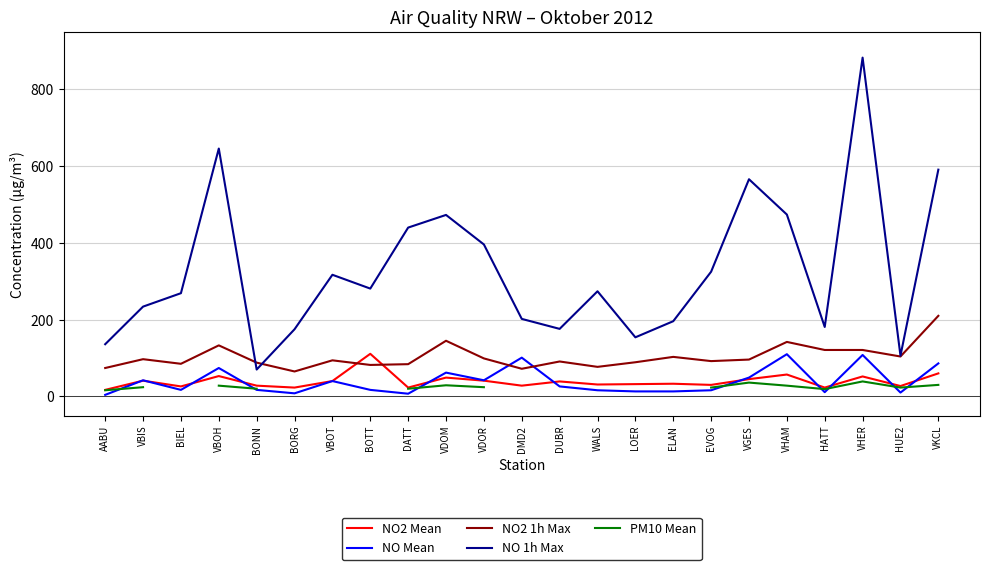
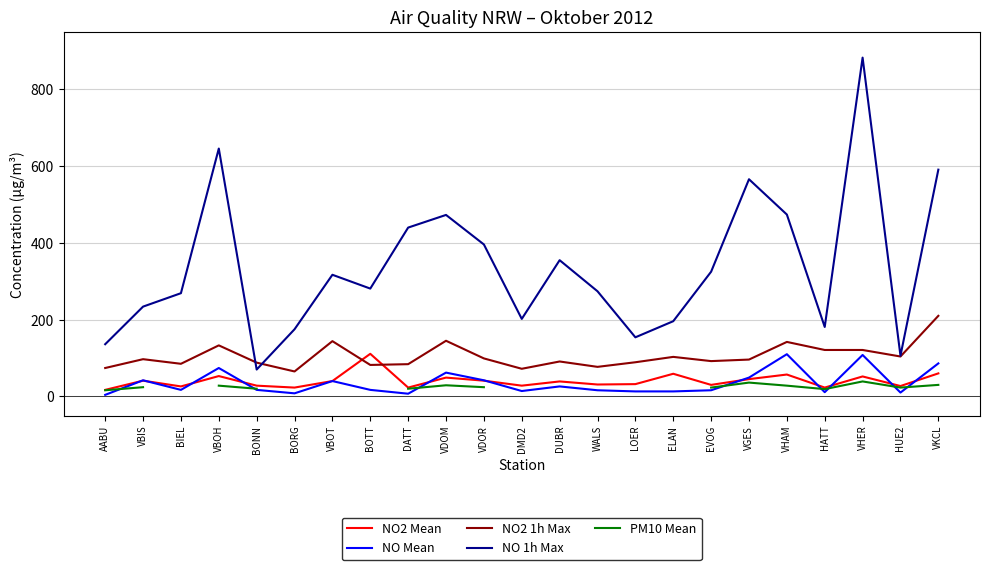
NO2 1h Max, VBOT: 90 -> 140
NO Mean, DMD2: 100 -> 10
NO 1h Max, DUBR: 180 -> 360
NO2 Mean, ELAN: 30 -> 60
